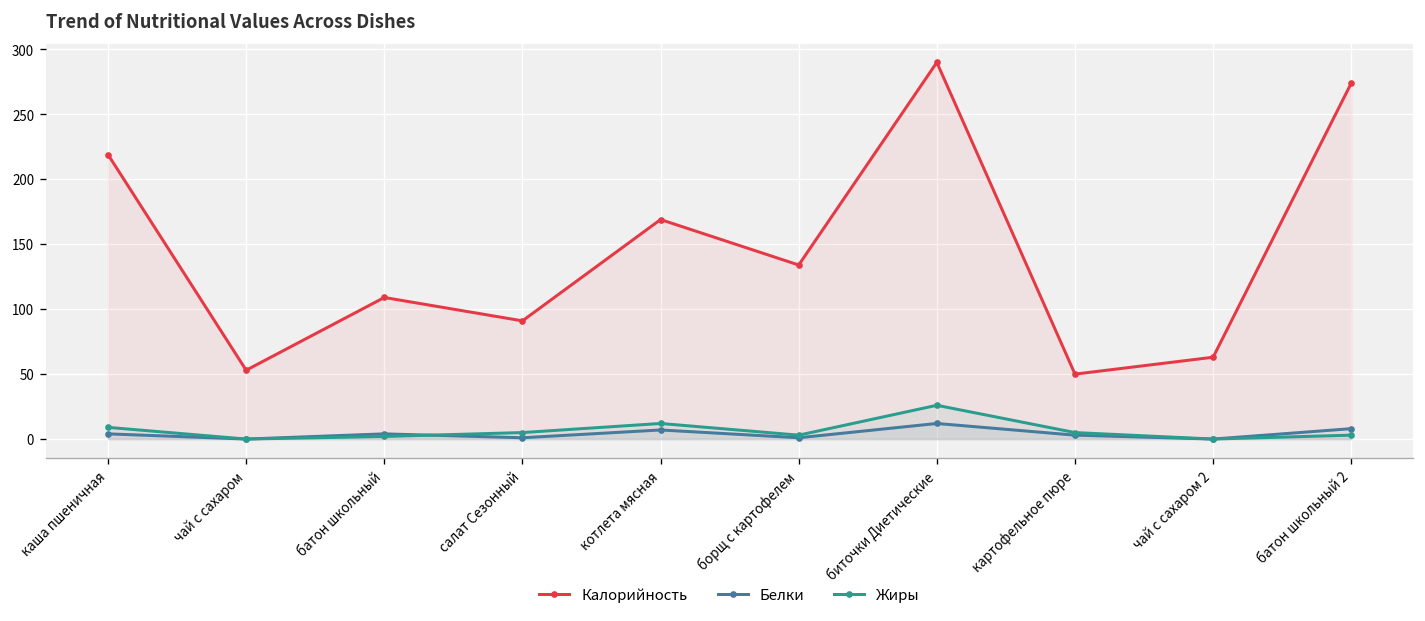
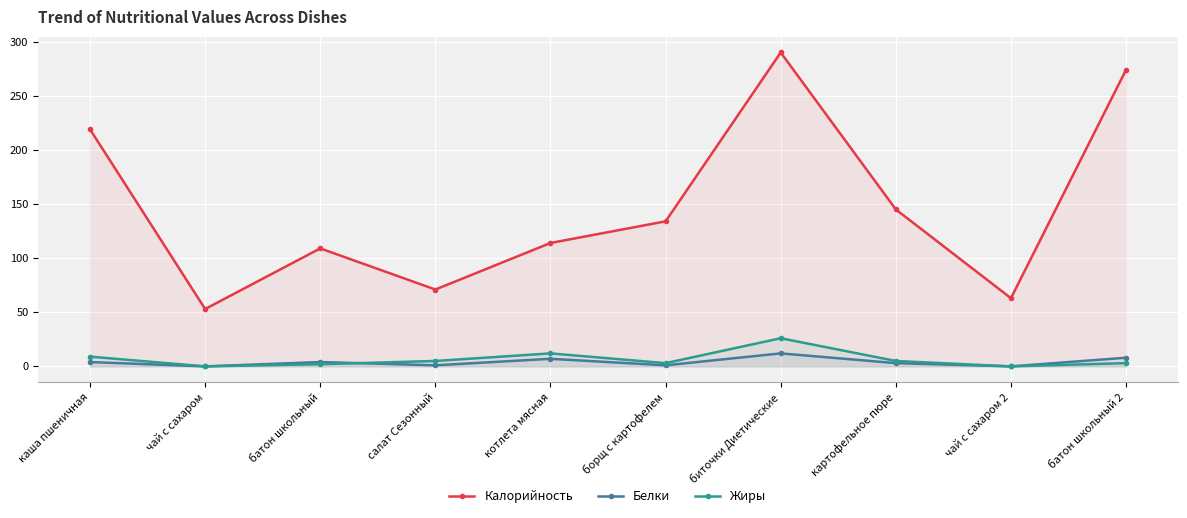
Калорийность, салат Сезонный: 91 -> 71
Калорийность, котлета мясная: 169 -> 114
Калорийность, картофельное пюре: 50 -> 145
